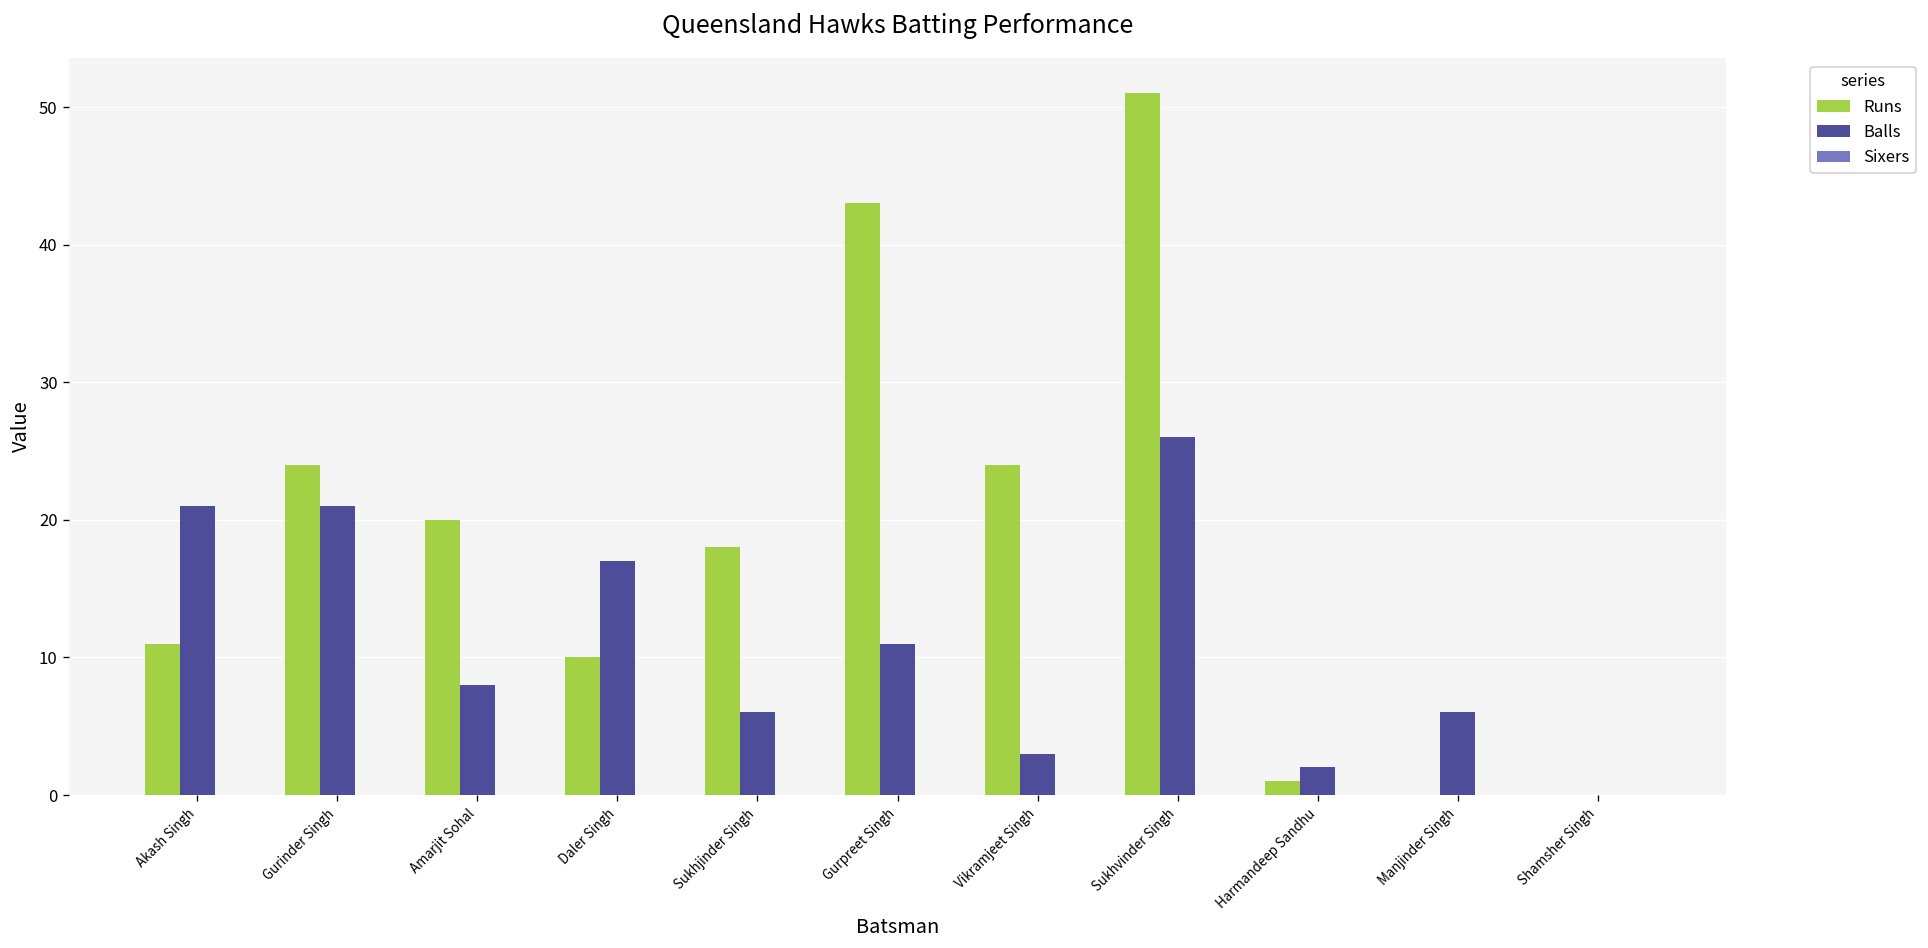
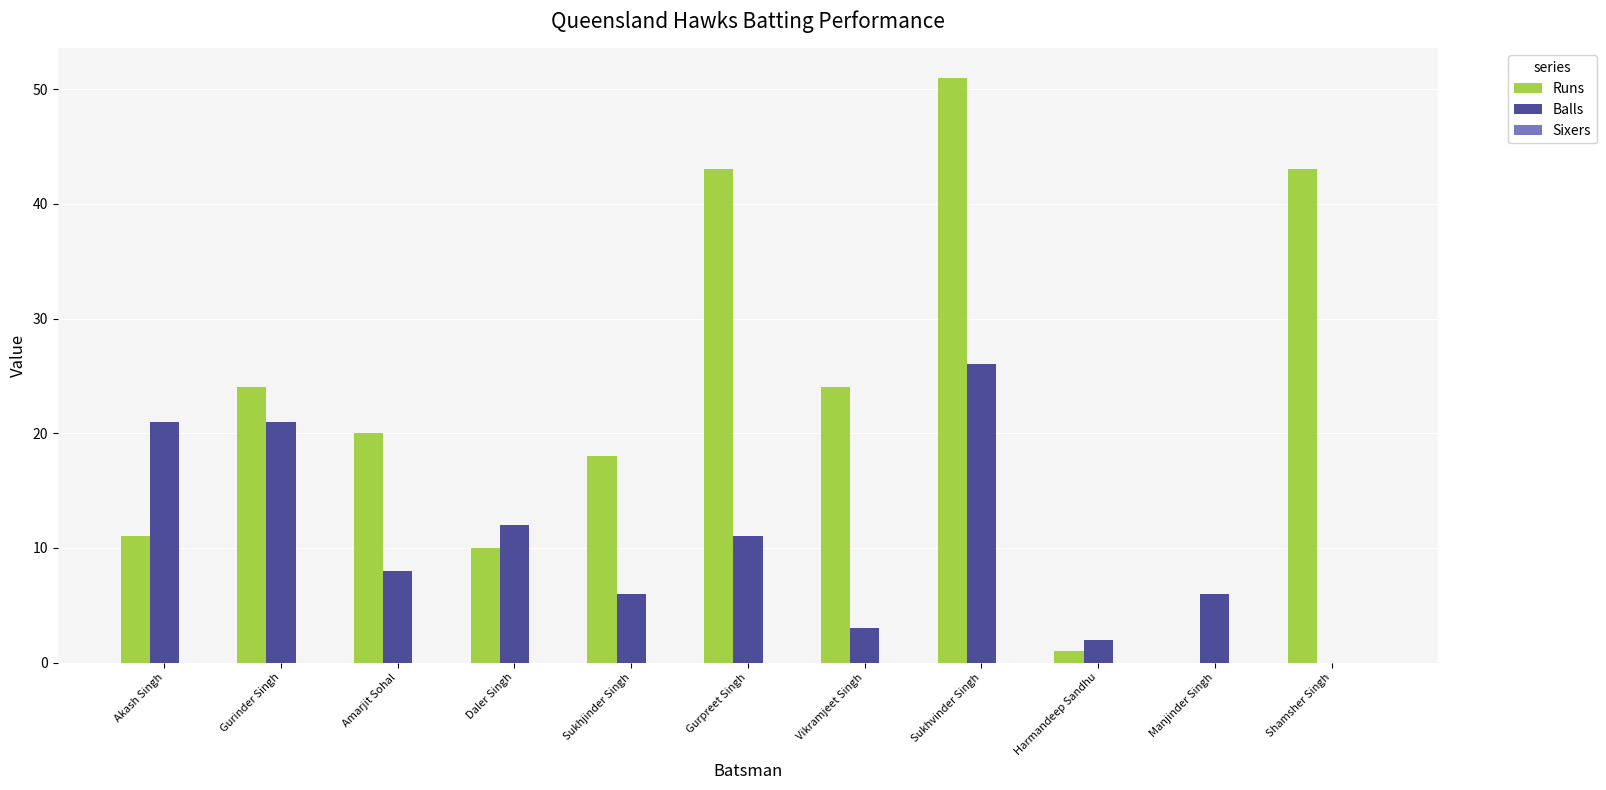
Balls, Daler Singh: 17 -> 12
Runs, Shamsher Singh: 0 -> 43
